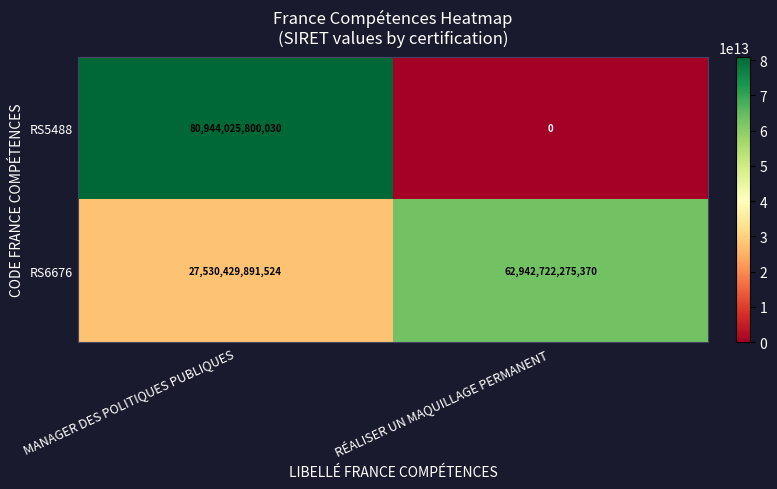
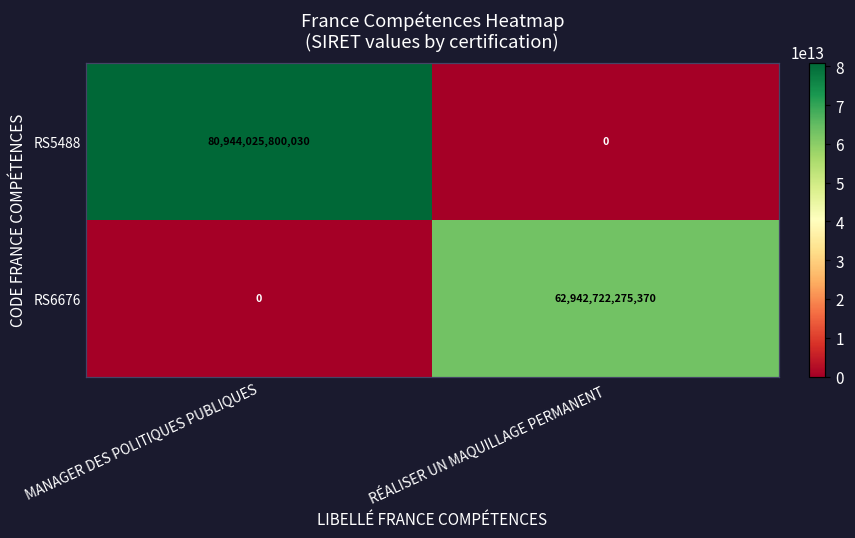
RS6676, MANAGER DES POLITIQUES PUBLIQUES: 27,530,429,891,524 -> 0
